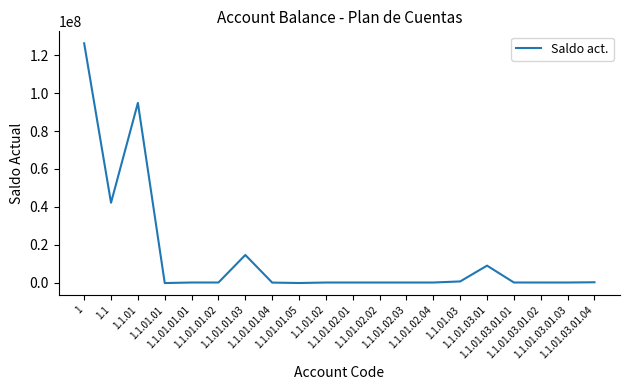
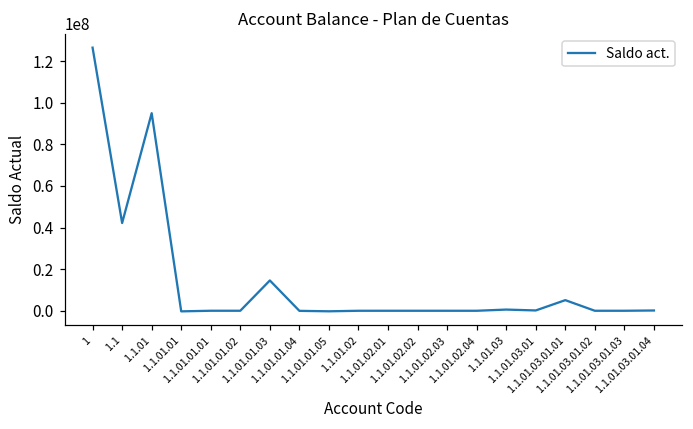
1.1.01.03.01: 9000000 -> 0
1.1.01.03.01.01: 0 -> 5000000
